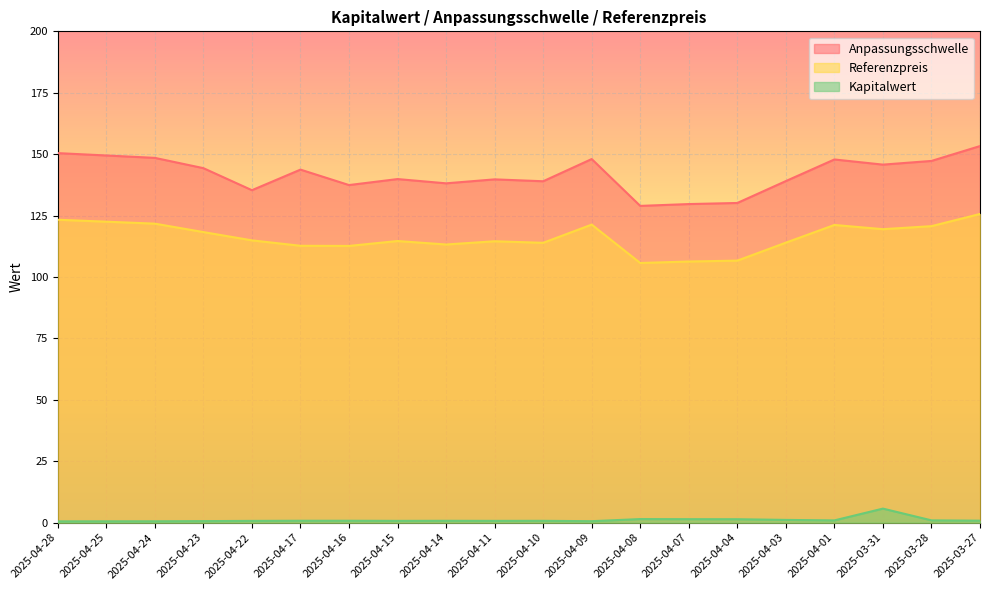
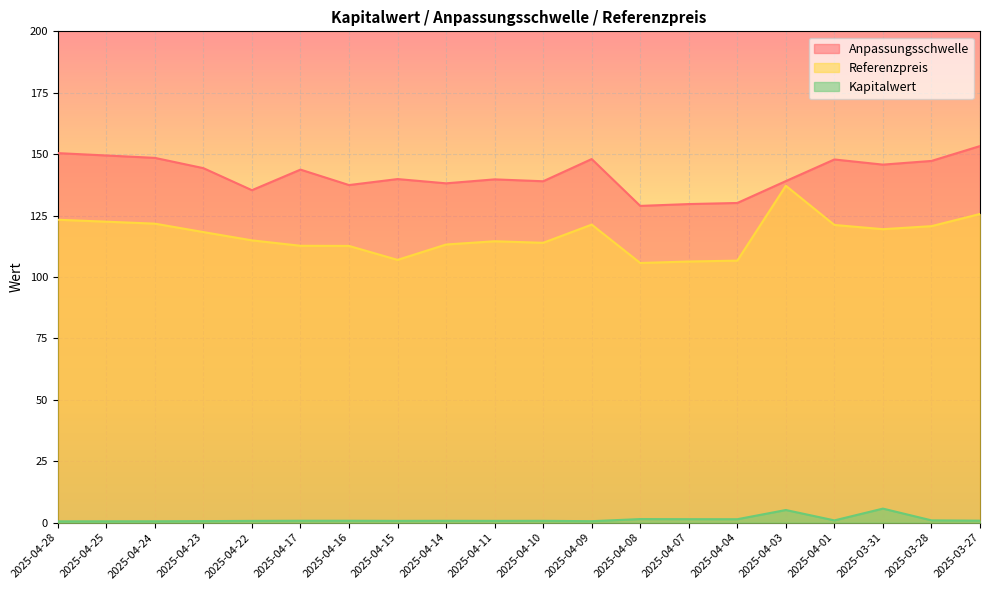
Referenzpreis, 2025-04-15: 115 -> 107
Referenzpreis, 2025-04-03: 114 -> 137
Kapitalwert, 2025-04-03: 1 -> 5
